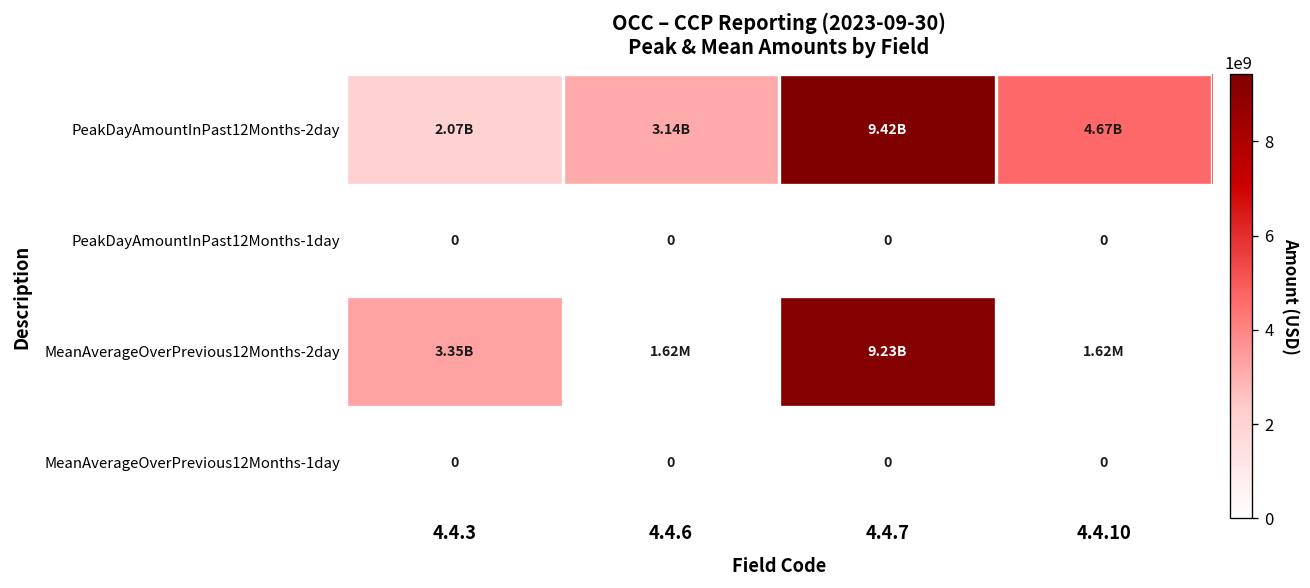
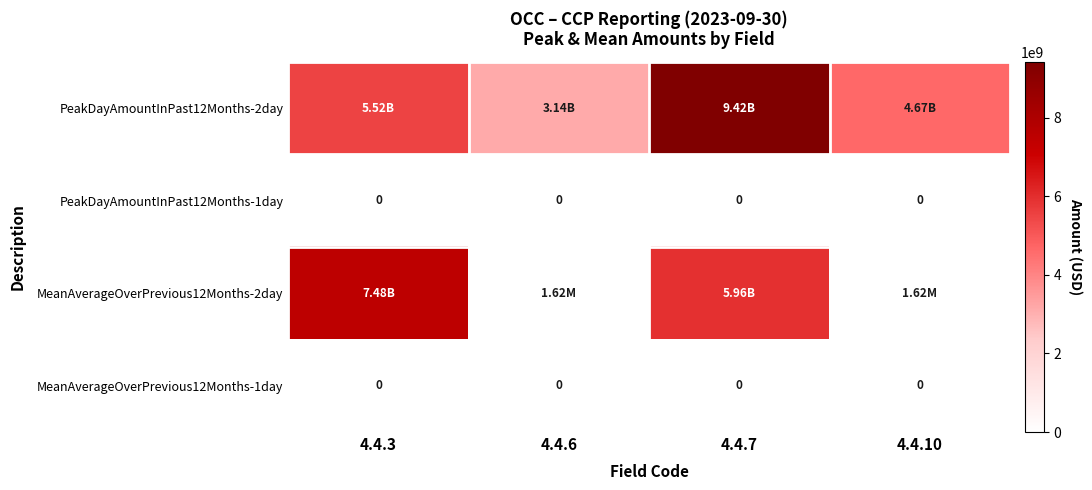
PeakDayAmountInPast12Months-2day, 4.4.3: 2.07B -> 5.52B
MeanAverageOverPrevious12Months-2day, 4.4.3: 3.35B -> 7.48B
MeanAverageOverPrevious12Months-2day, 4.4.7: 9.23B -> 5.96B
